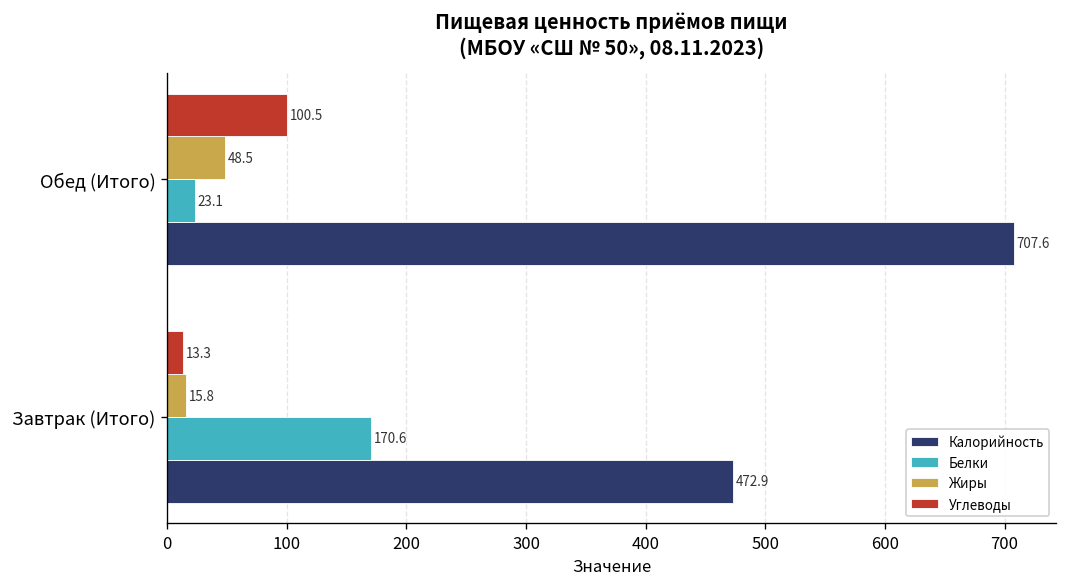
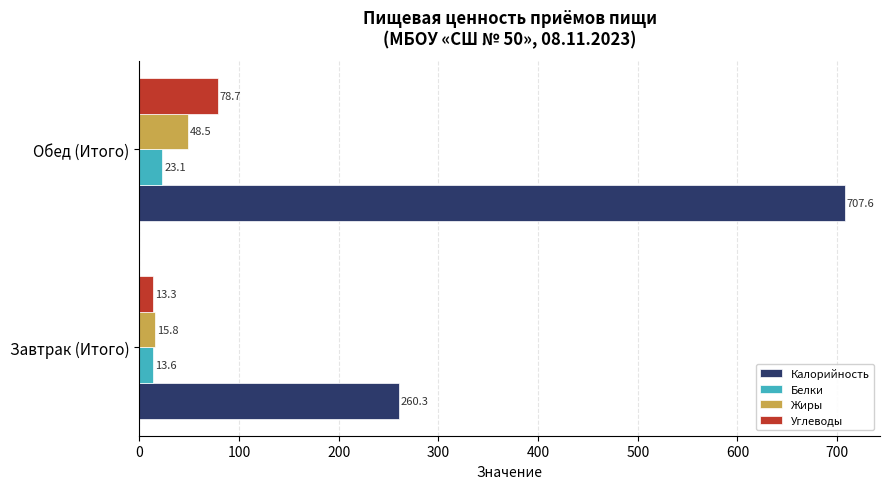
Углеводы, Обед (Итого): 100.5 -> 78.7
Белки, Завтрак (Итого): 170.6 -> 13.6
Калорийность, Завтрак (Итого): 472.9 -> 260.3
